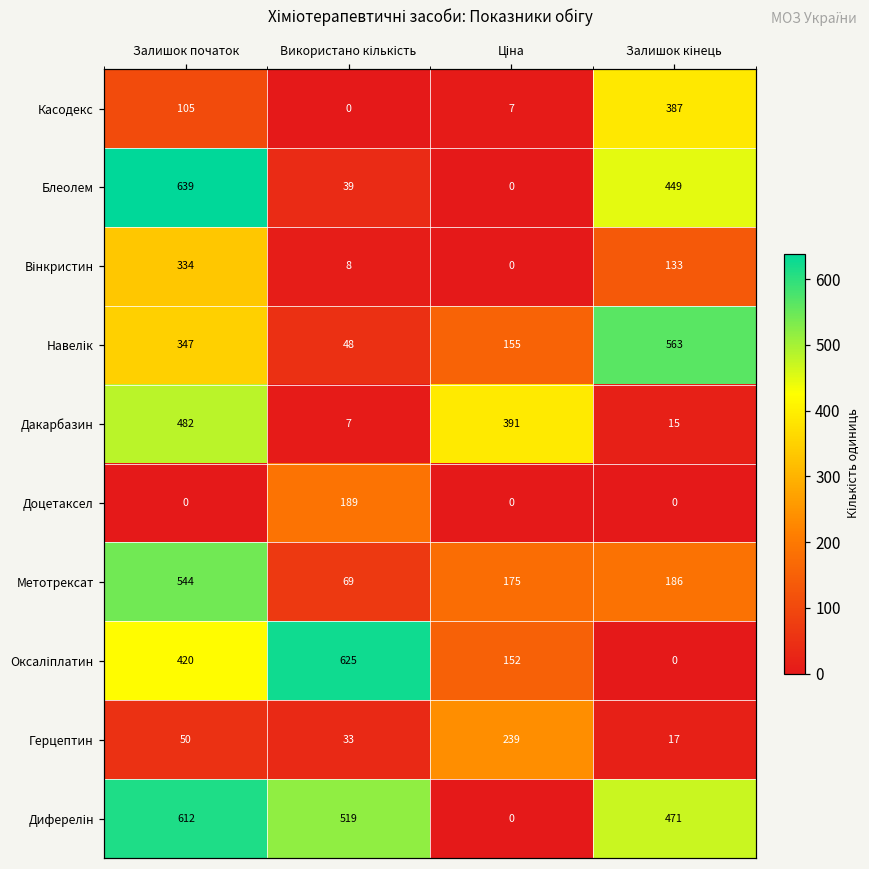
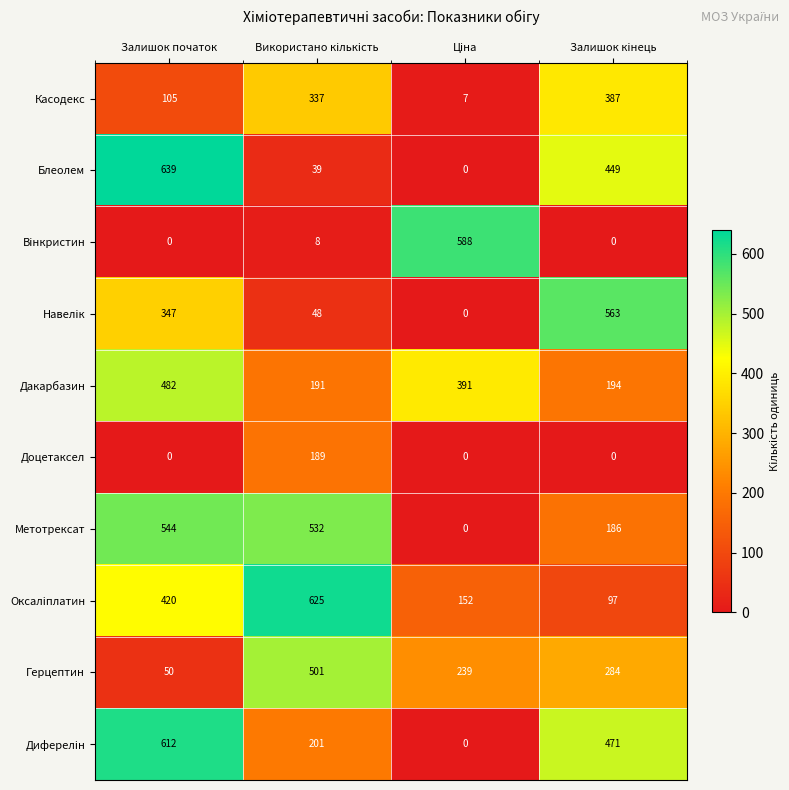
Касодекс, Використано кількість: 0 -> 337
Вінкристин, Залишок початок: 334 -> 0
Вінкристин, Ціна: 0 -> 588
Вінкристин, Залишок кінець: 133 -> 0
Навелік, Ціна: 155 -> 0
Дакарбазин, Використано кількість: 7 -> 191
Дакарбазин, Залишок кінець: 15 -> 194
Метотрексат, Використано кількість: 69 -> 532
Метотрексат, Ціна: 175 -> 0
Оксаліплатин, Залишок кінець: 0 -> 97
Герцептин, Використано кількість: 33 -> 501
Герцептин, Залишок кінець: 17 -> 284
Диферелін, Використано кількість: 519 -> 201
